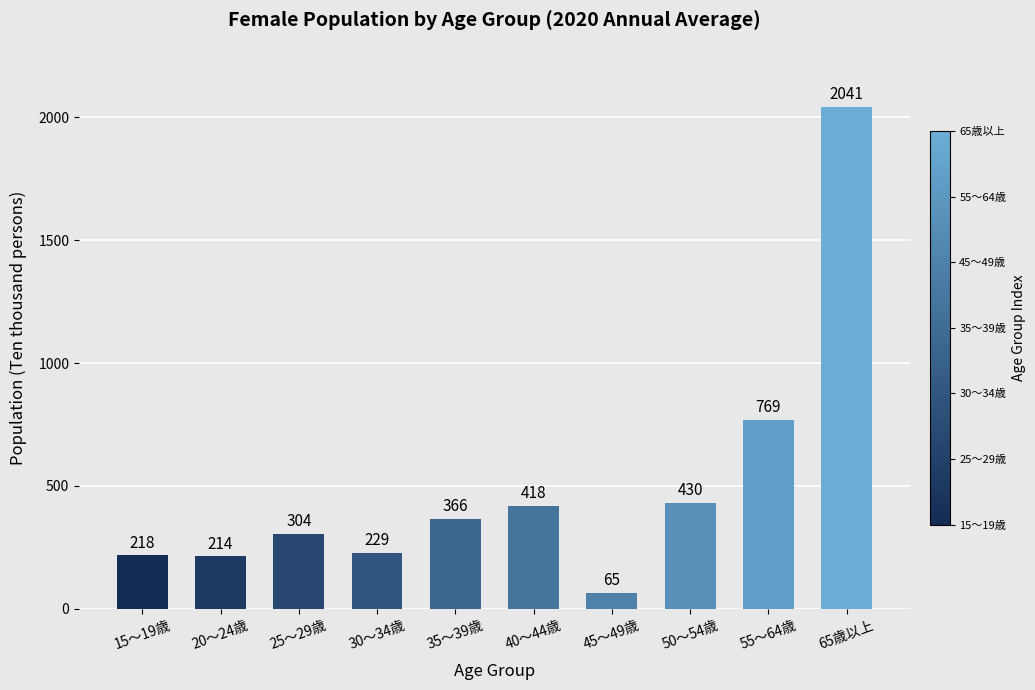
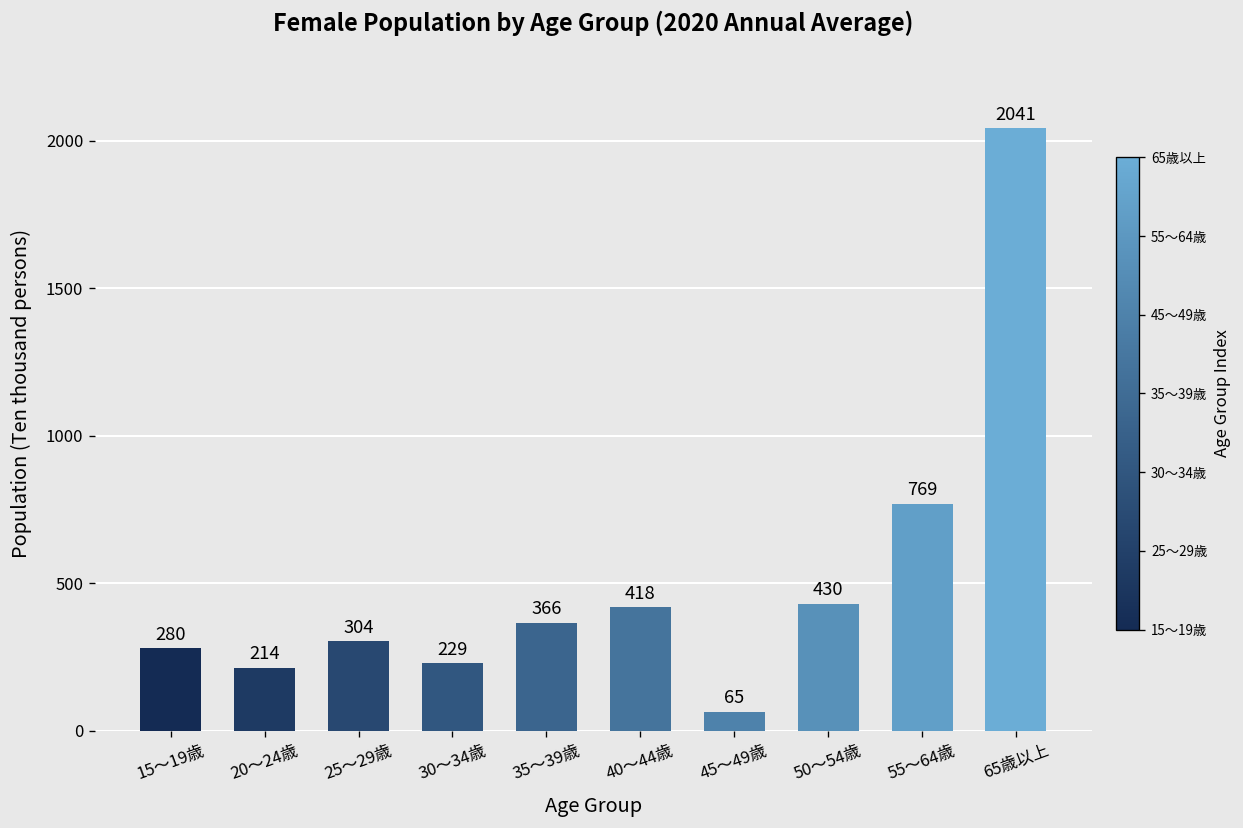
15～19歳: 218 -> 280
